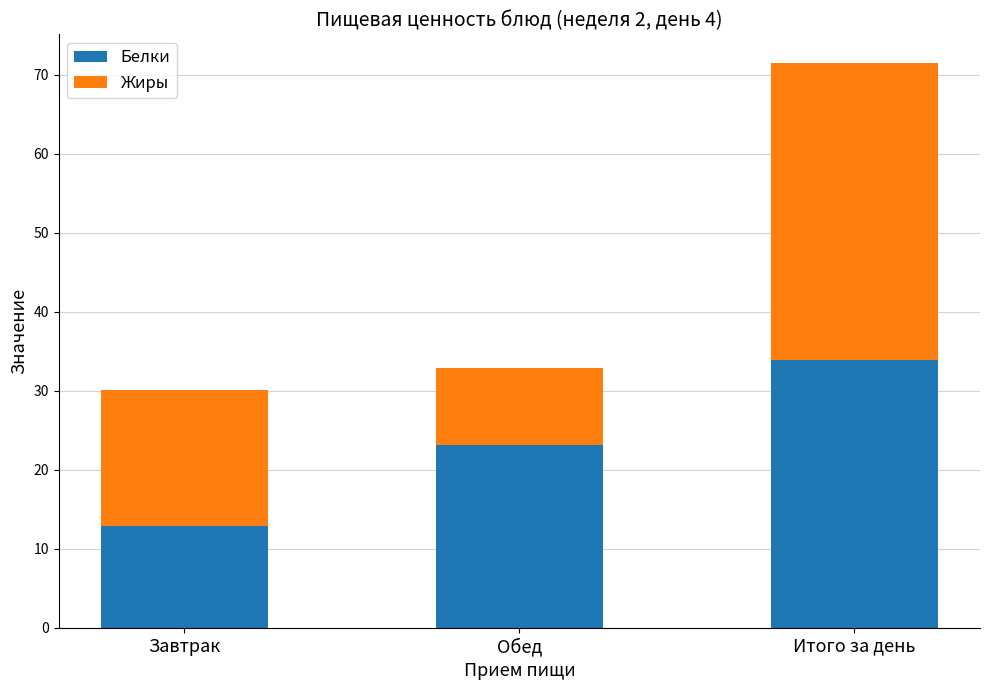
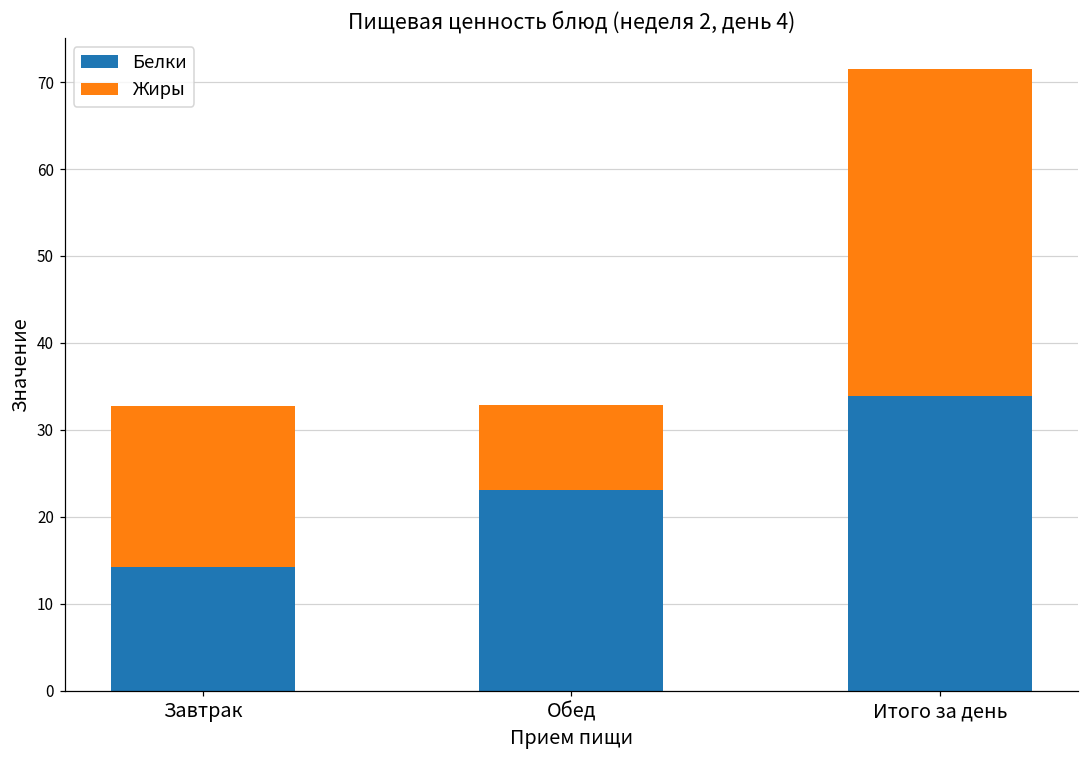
Белки, Завтрак: 13 -> 14
Жиры, Завтрак: 17 -> 19
